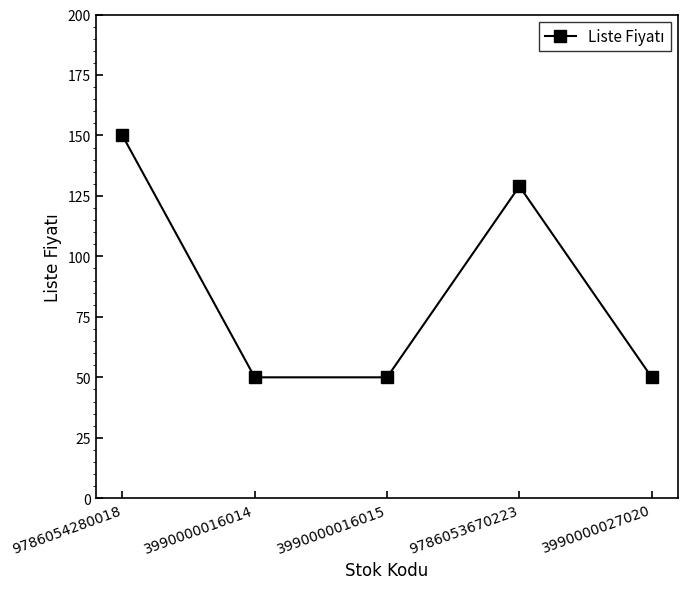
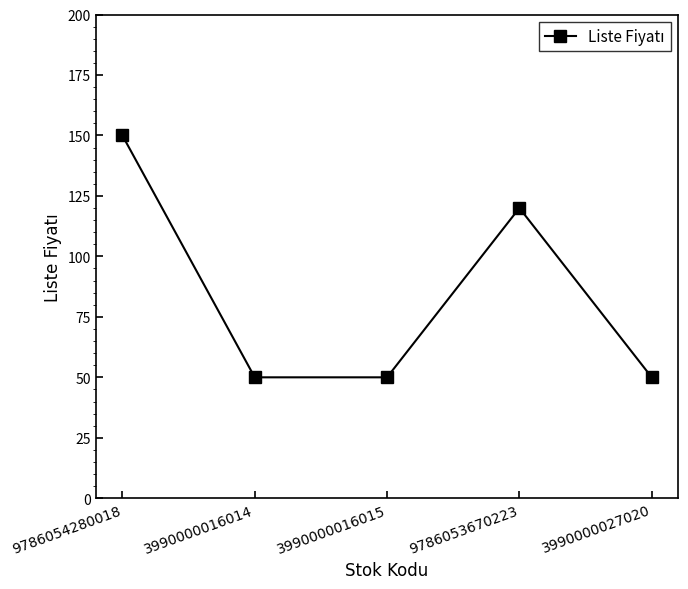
9786053670223: 129 -> 120
